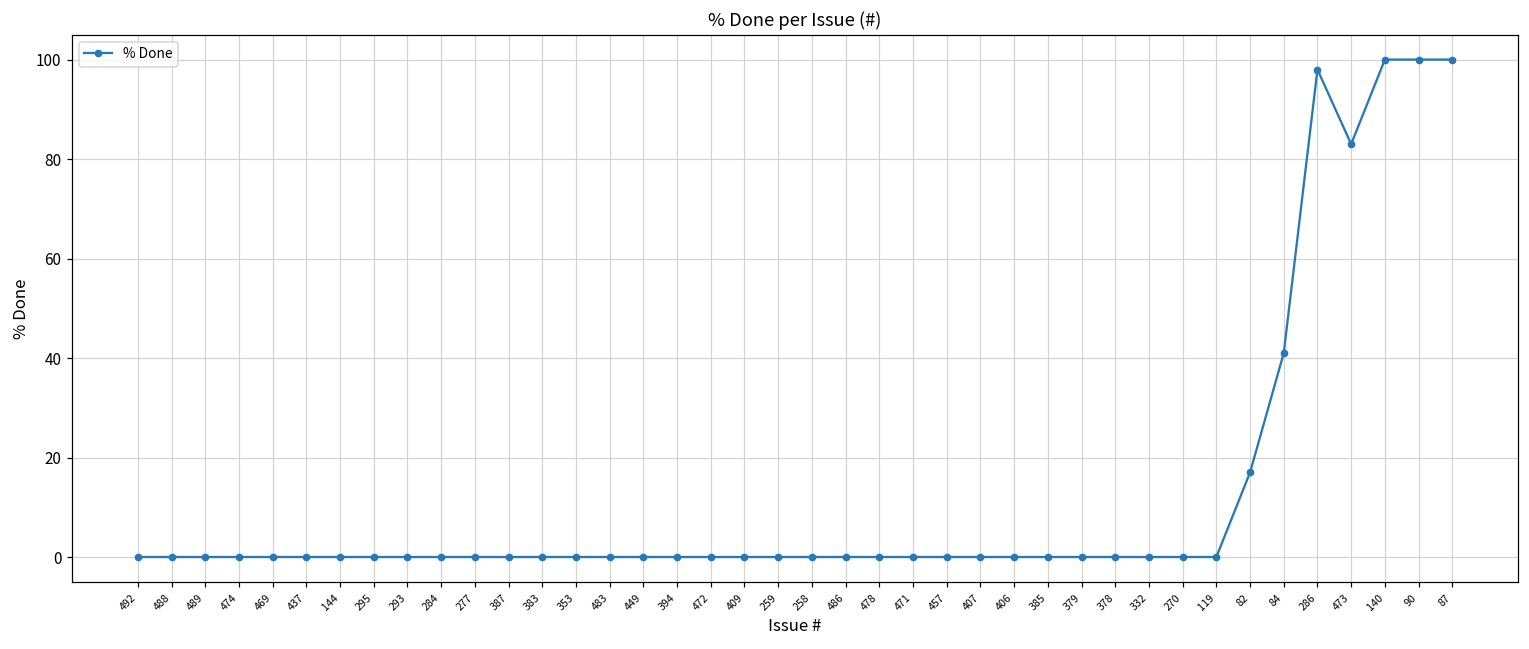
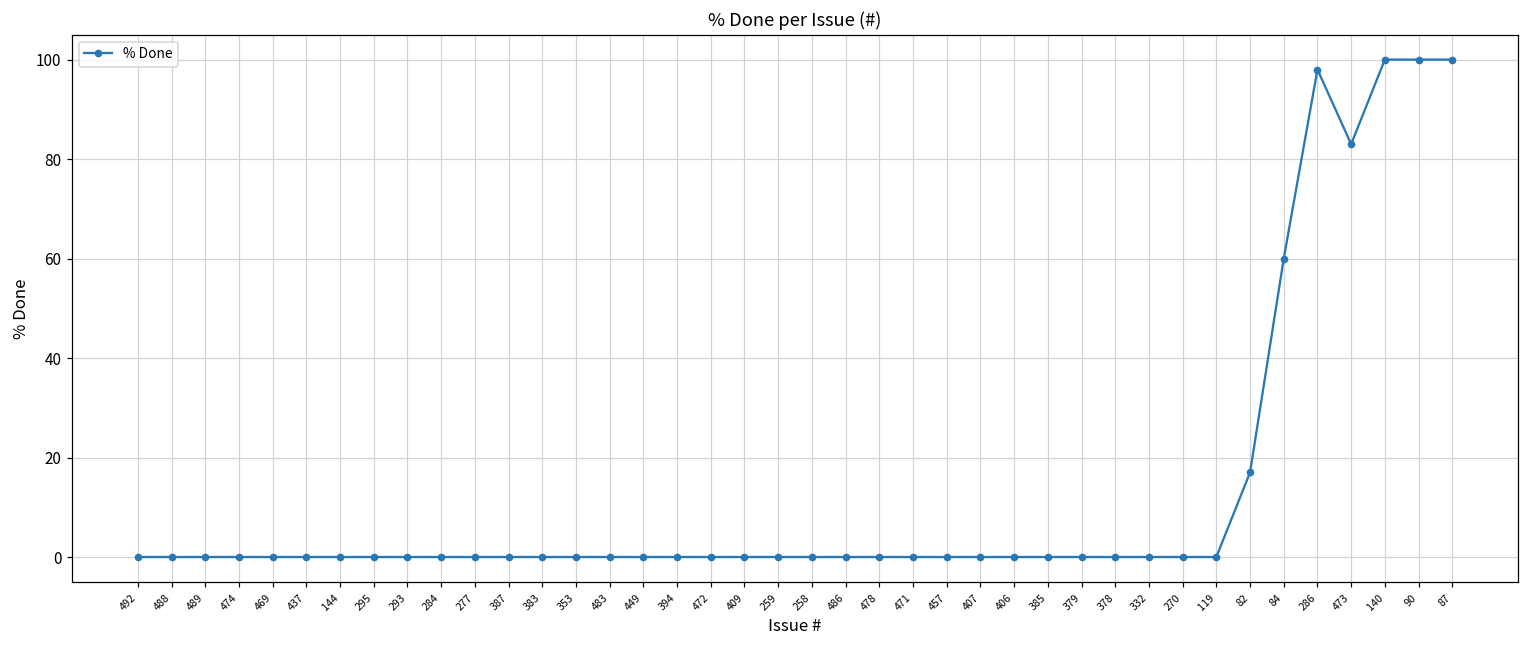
84: 41 -> 60
